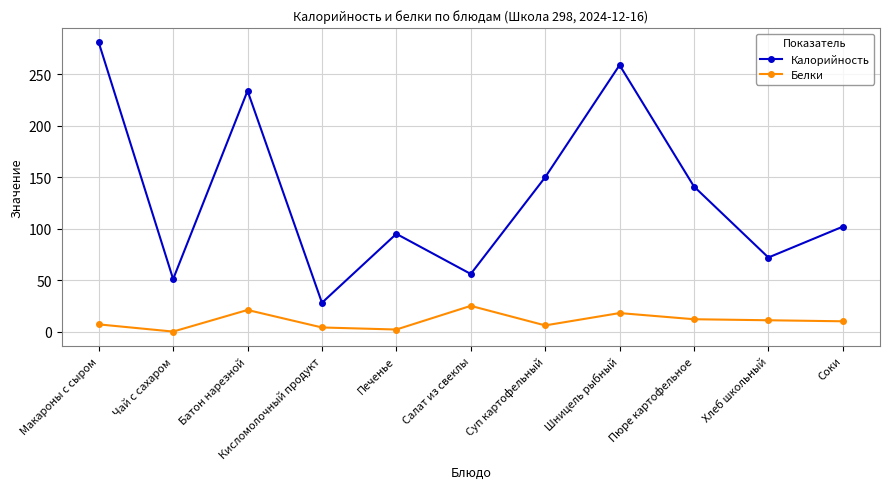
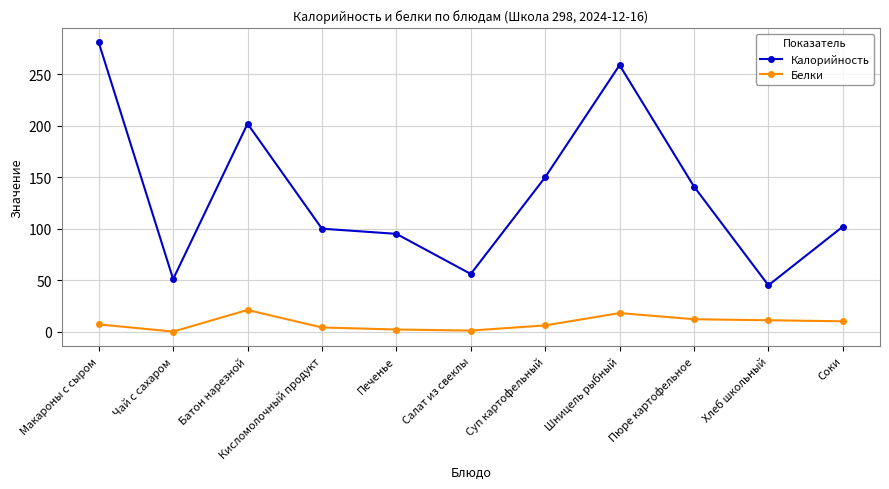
Калорийность, Батон нарезной: 234 -> 202
Калорийность, Кисломолочный продукт: 28 -> 100
Белки, Салат из свеклы: 25 -> 1
Калорийность, Хлеб школьный: 72 -> 45
